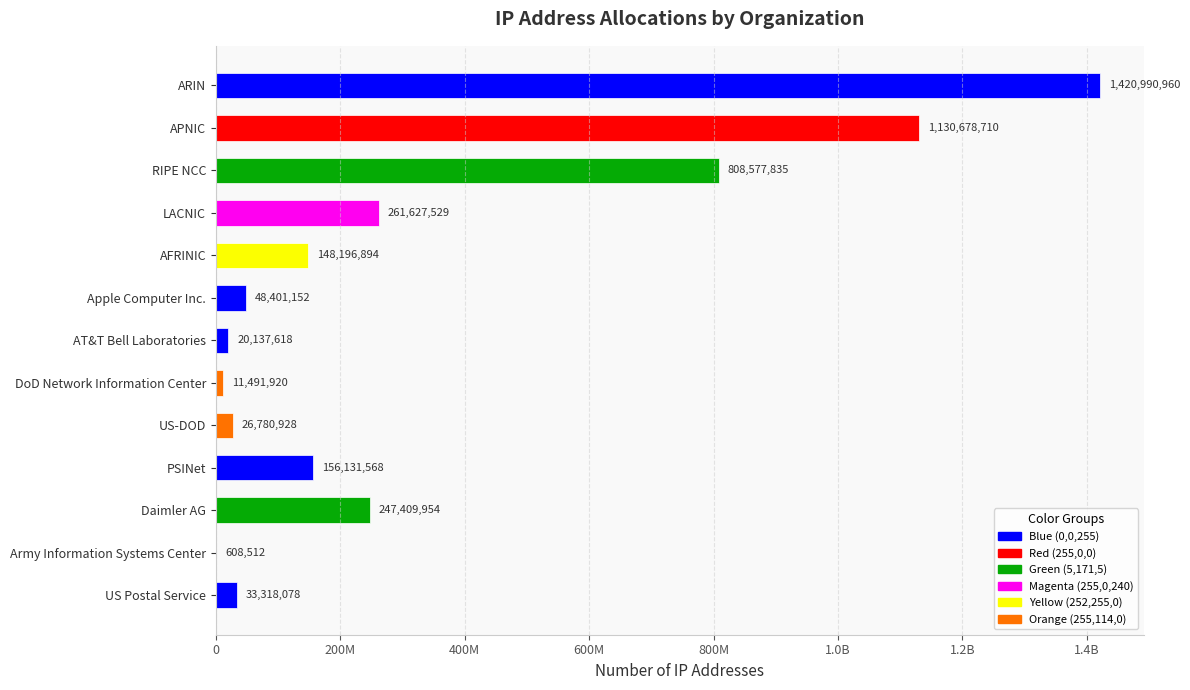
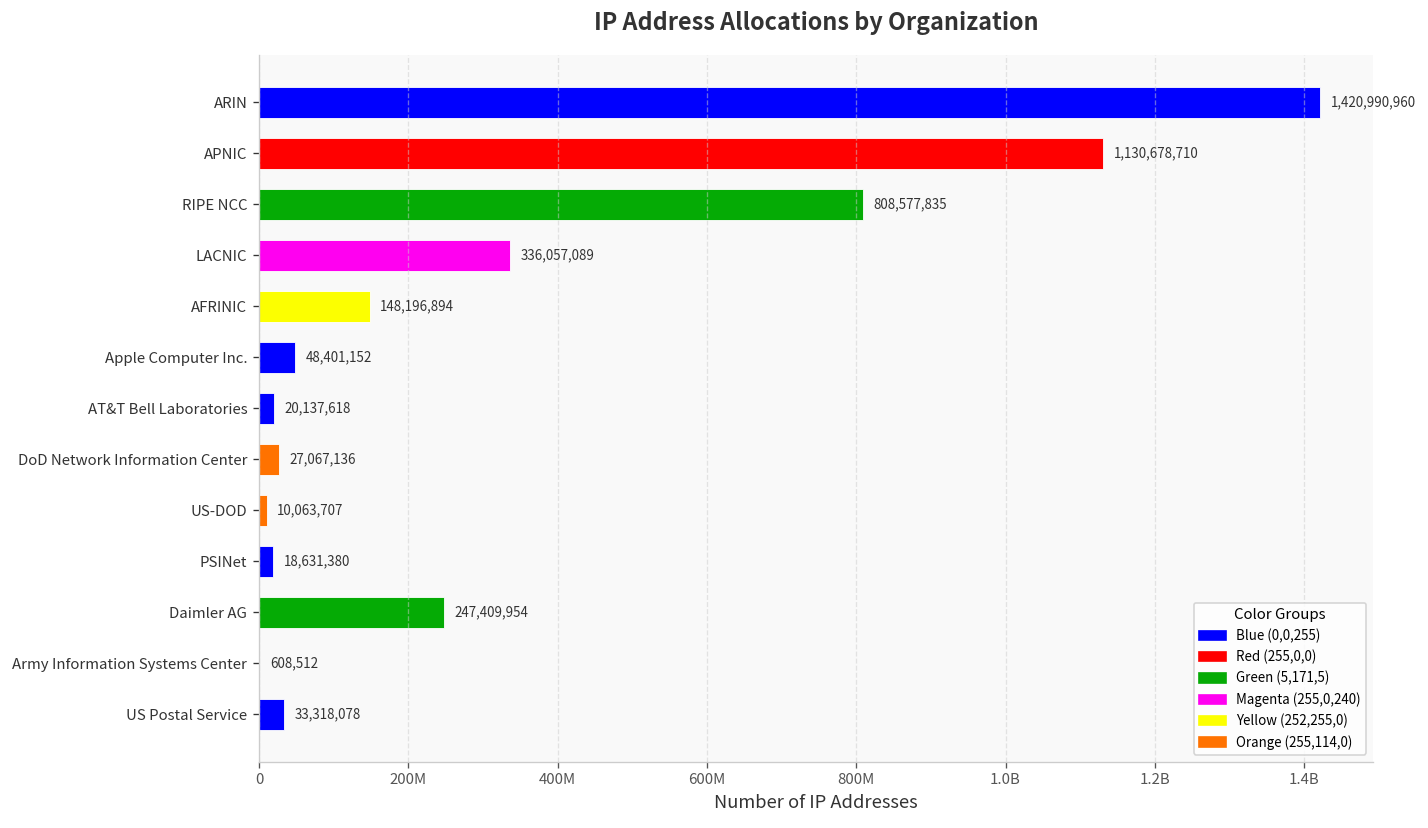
LACNIC: 261,627,529 -> 336,057,089
DoD Network Information Center: 11,491,920 -> 27,067,136
US-DOD: 26,780,928 -> 10,063,707
PSINet: 156,131,568 -> 18,631,380
